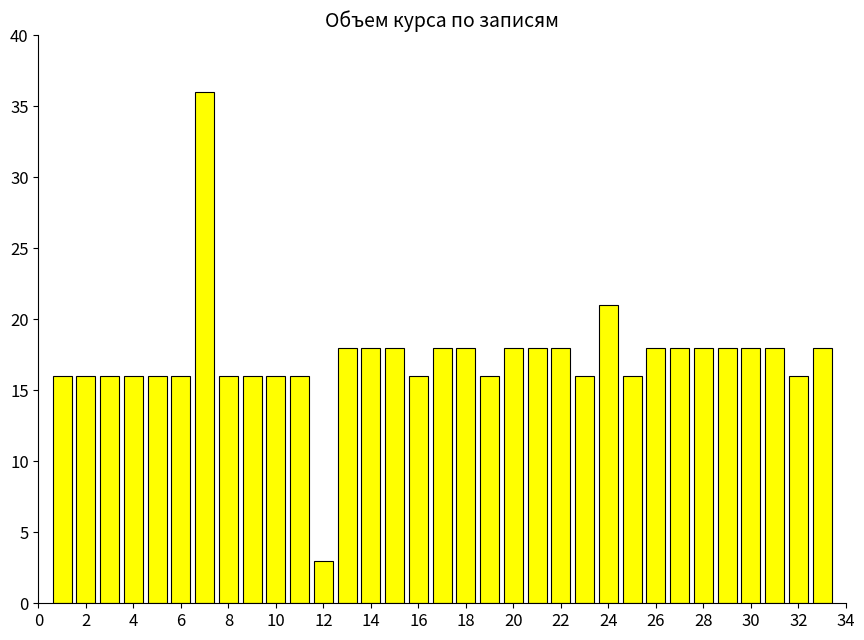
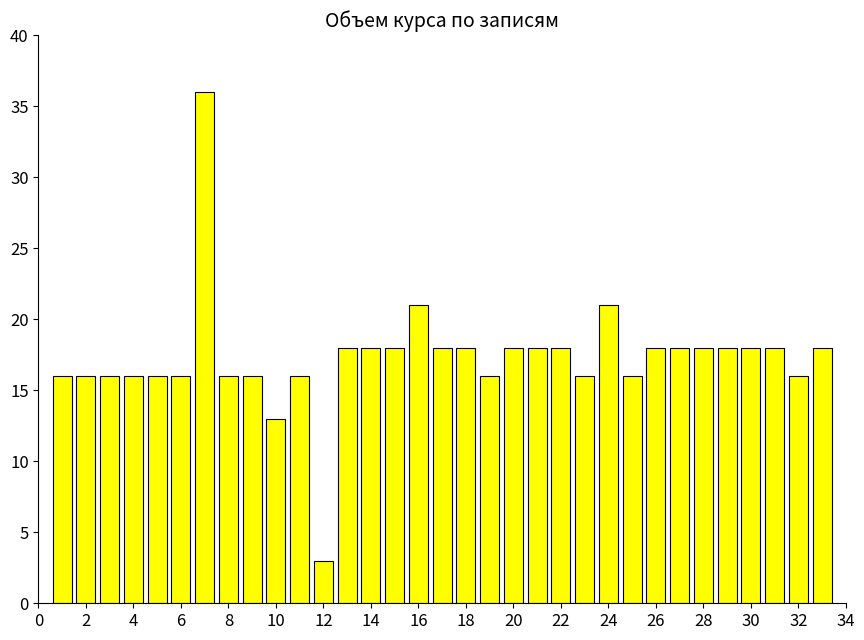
10: 16 -> 13
16: 16 -> 21
